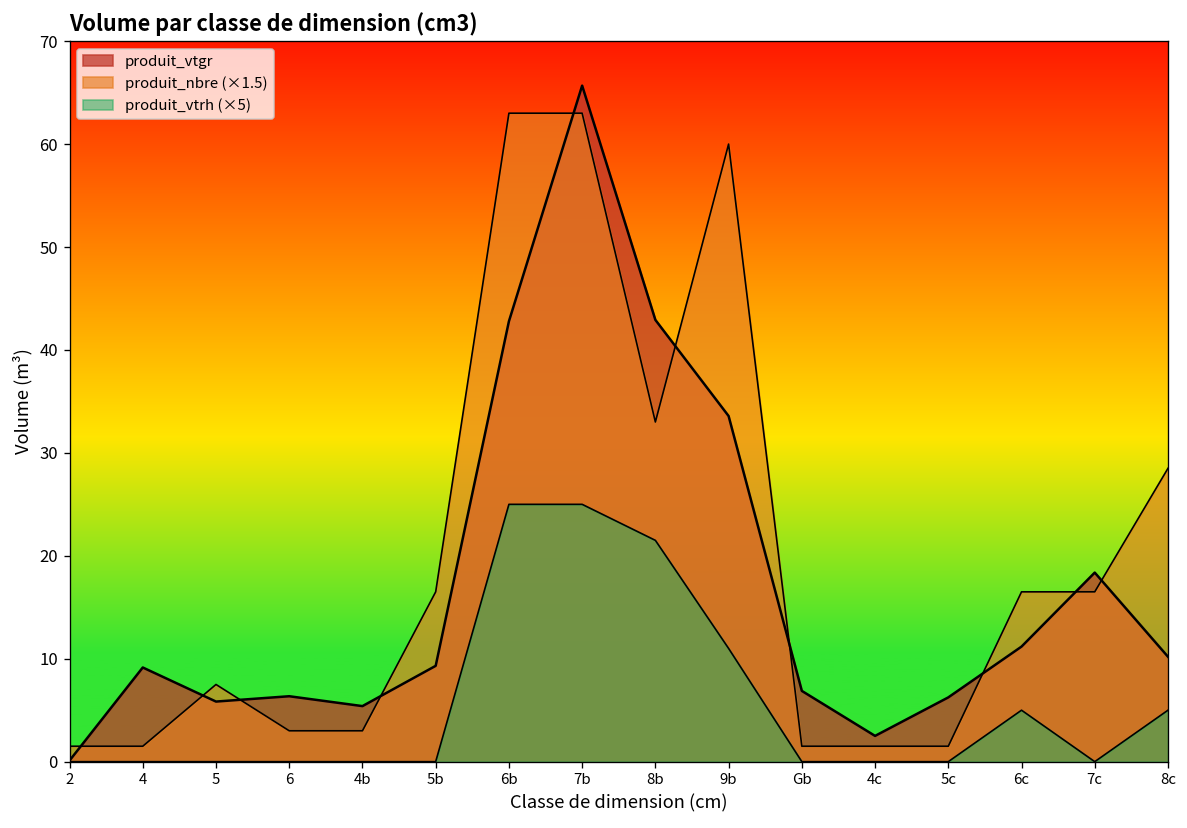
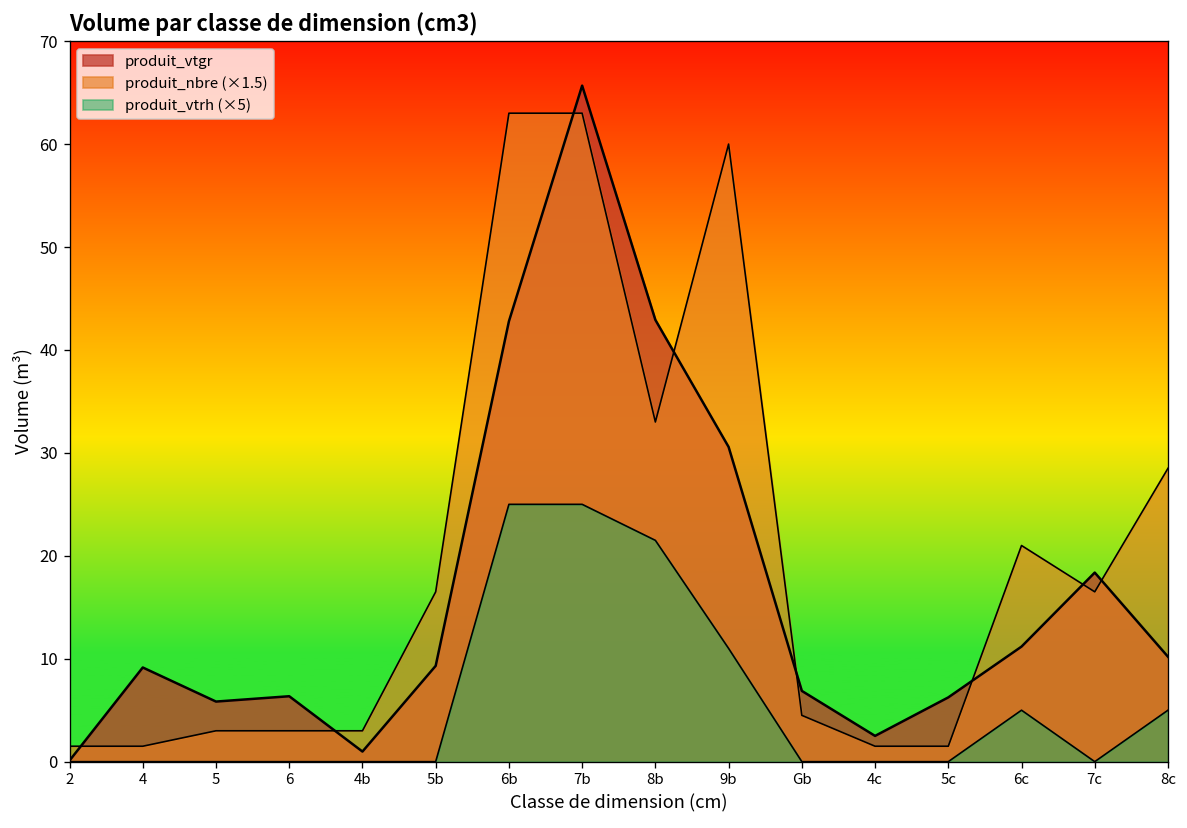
produit_nbre (×1.5), 5: 8 -> 3
produit_vtgr, 4b: 5 -> 1
produit_vtgr, 9b: 34 -> 31
produit_nbre (×1.5), Gb: 2 -> 5
produit_nbre (×1.5), 6c: 17 -> 21
